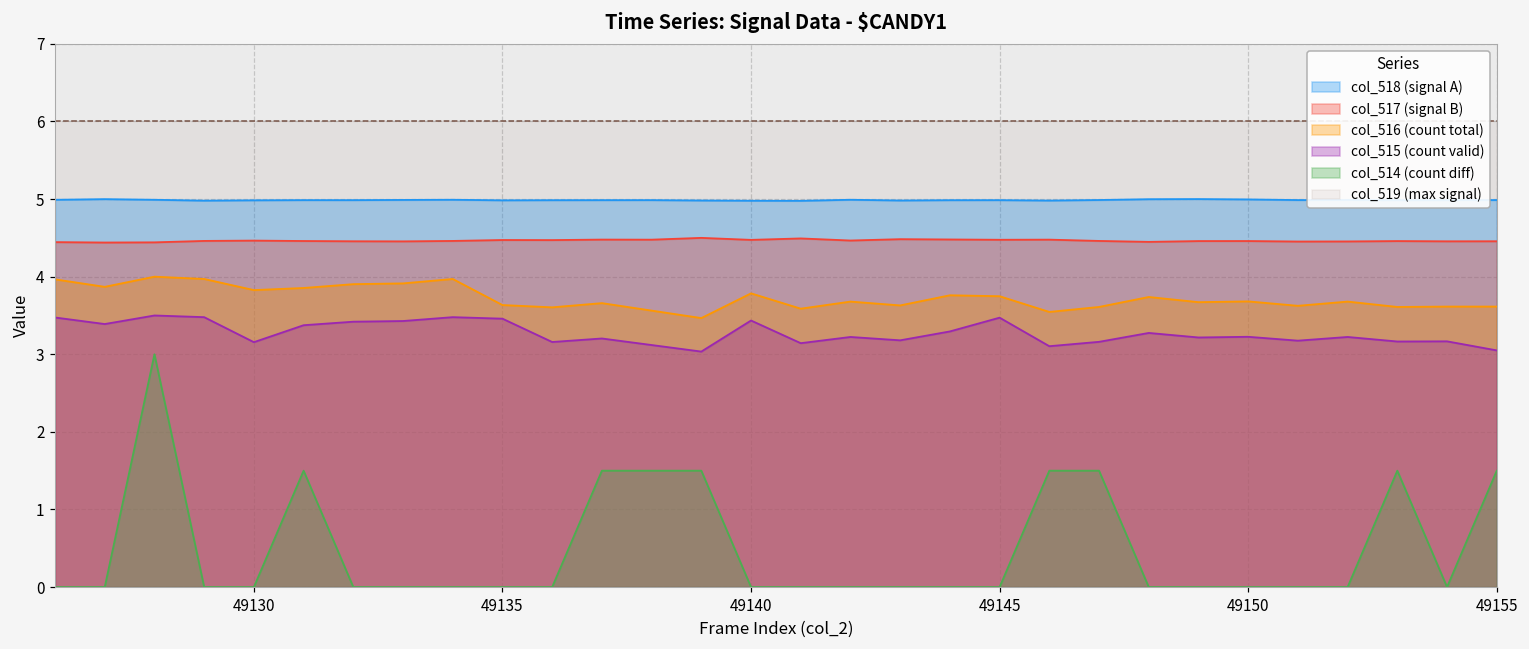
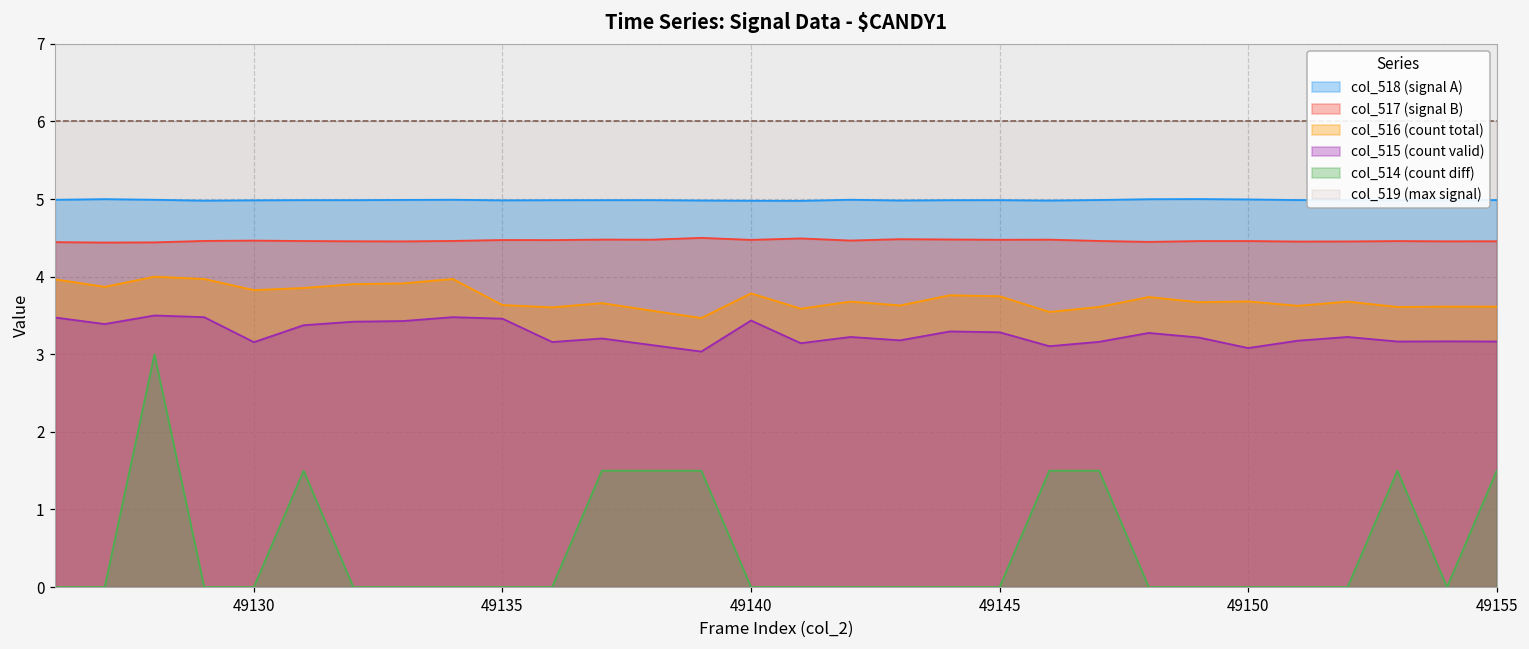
col_515 (count valid), 49145: 3.5 -> 3.3
col_515 (count valid), 49150: 3.2 -> 3.1
col_515 (count valid), 49155: 3.1 -> 3.2
